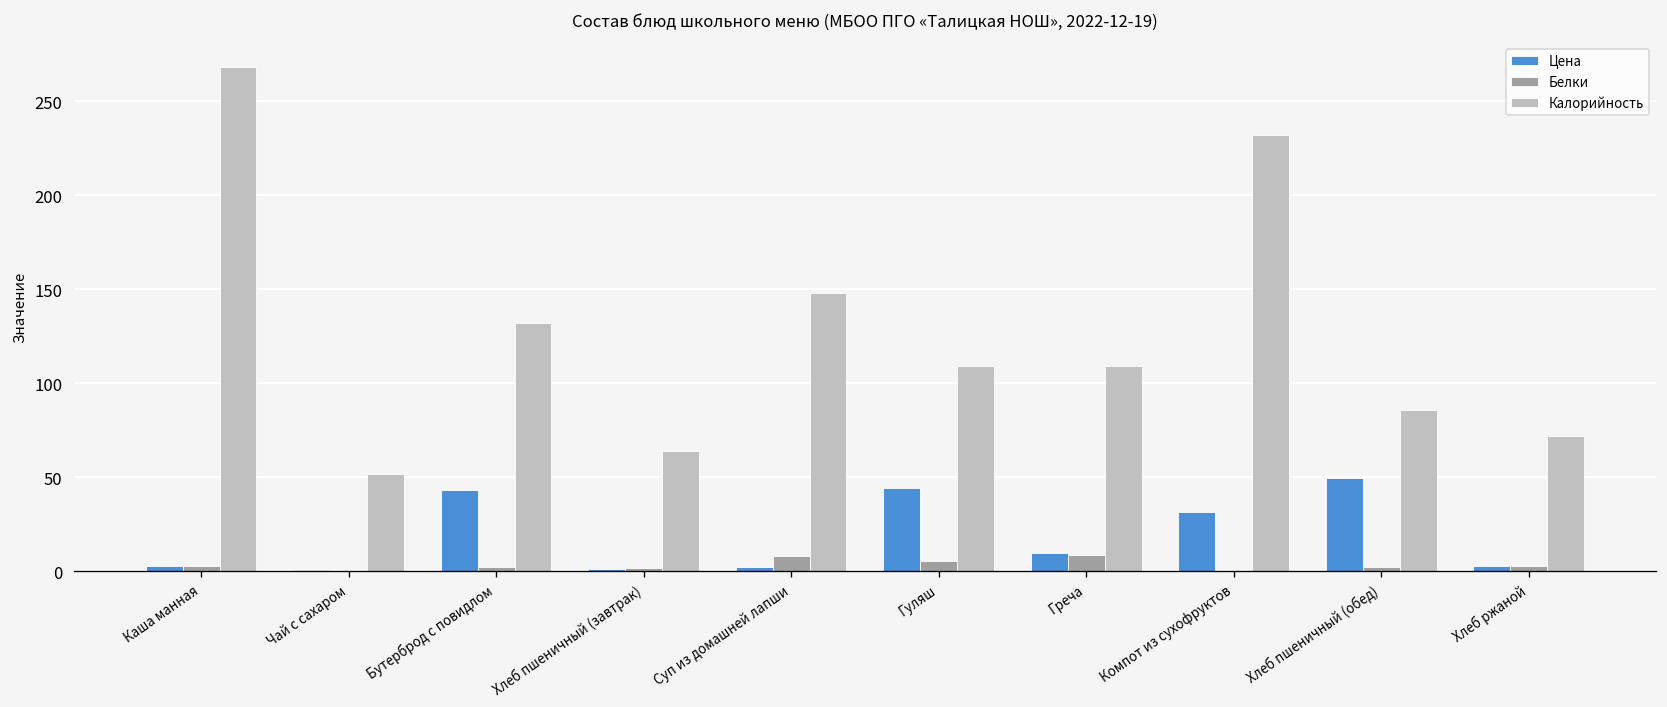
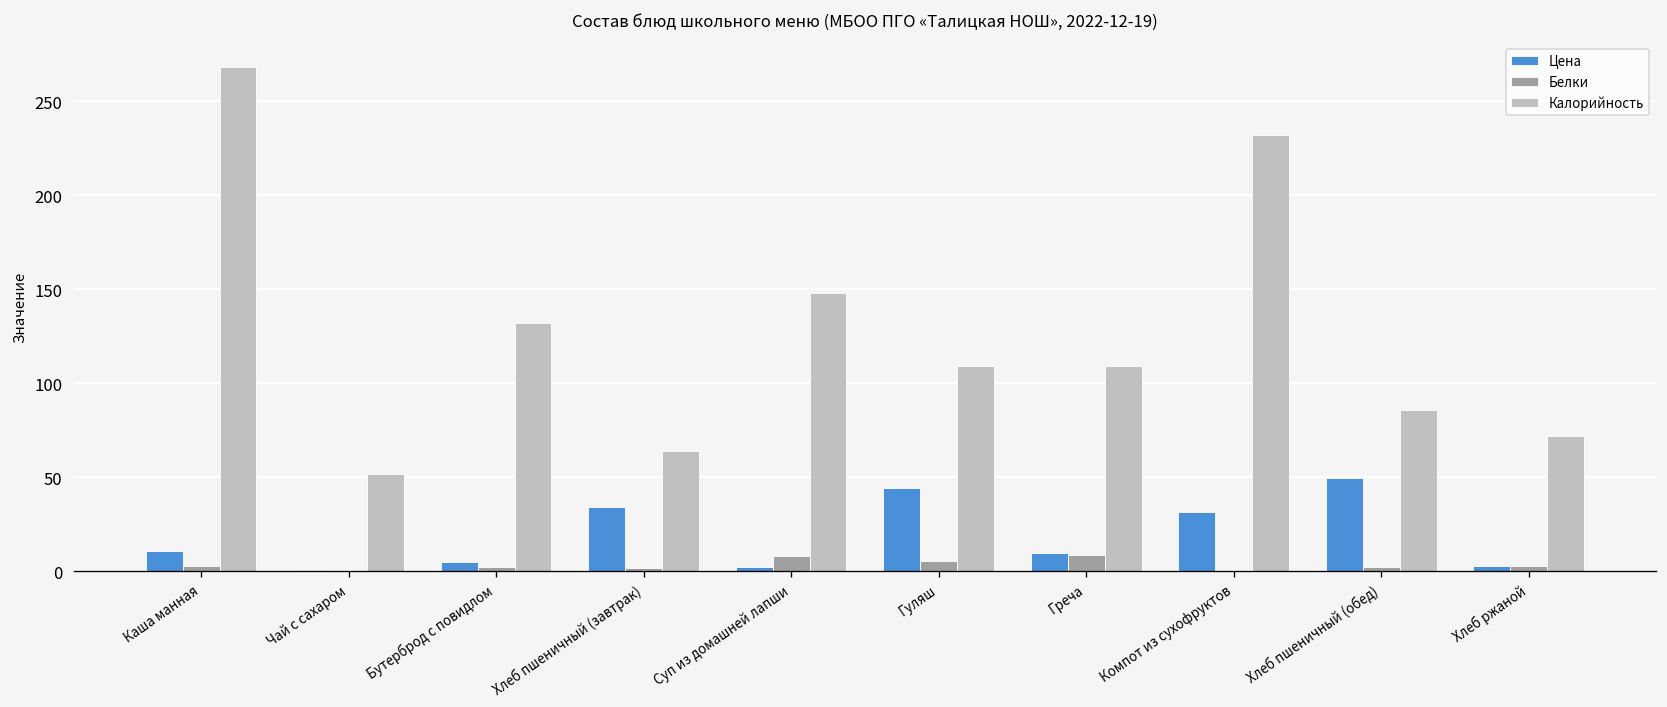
Цена, Каша манная: 3 -> 11
Цена, Бутерброд с повидлом: 43 -> 5
Цена, Хлеб пшеничный (завтрак): 1 -> 34
